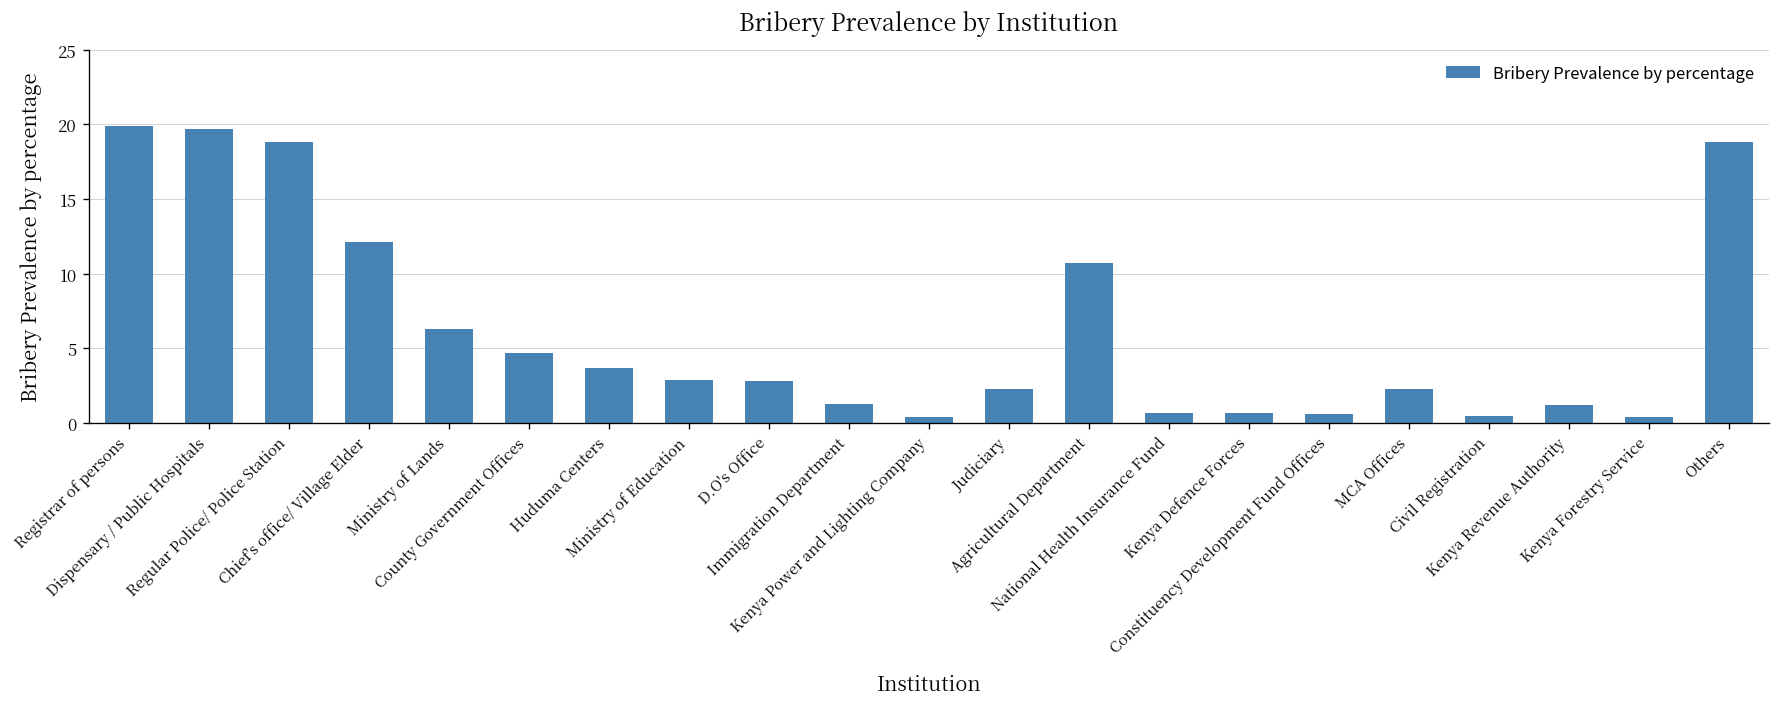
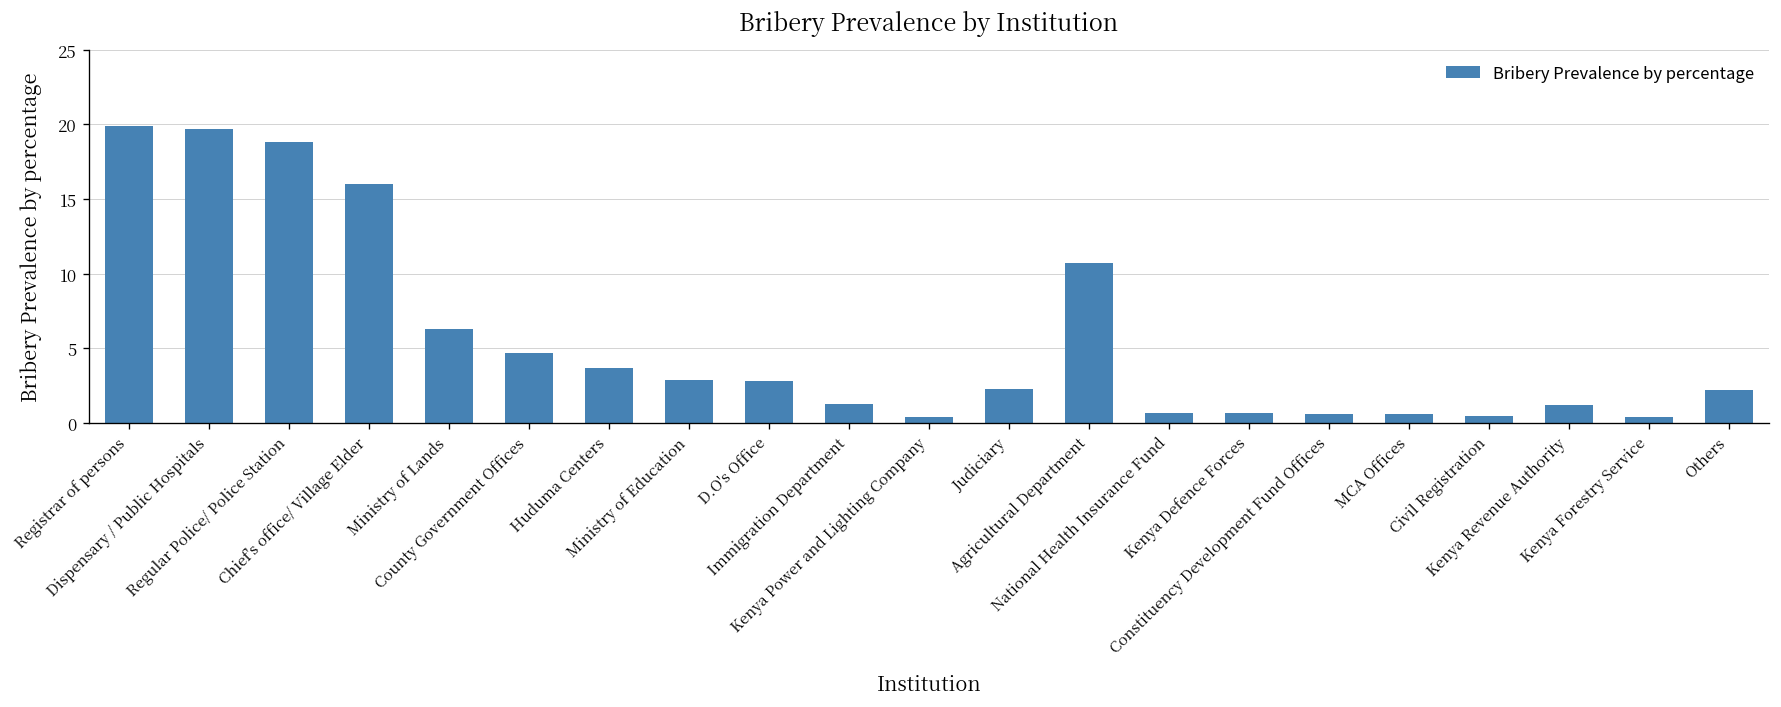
Chief's office/ Village Elder: 12.1 -> 16.0
MCA Offices: 2.3 -> 0.6
Others: 18.8 -> 2.2
